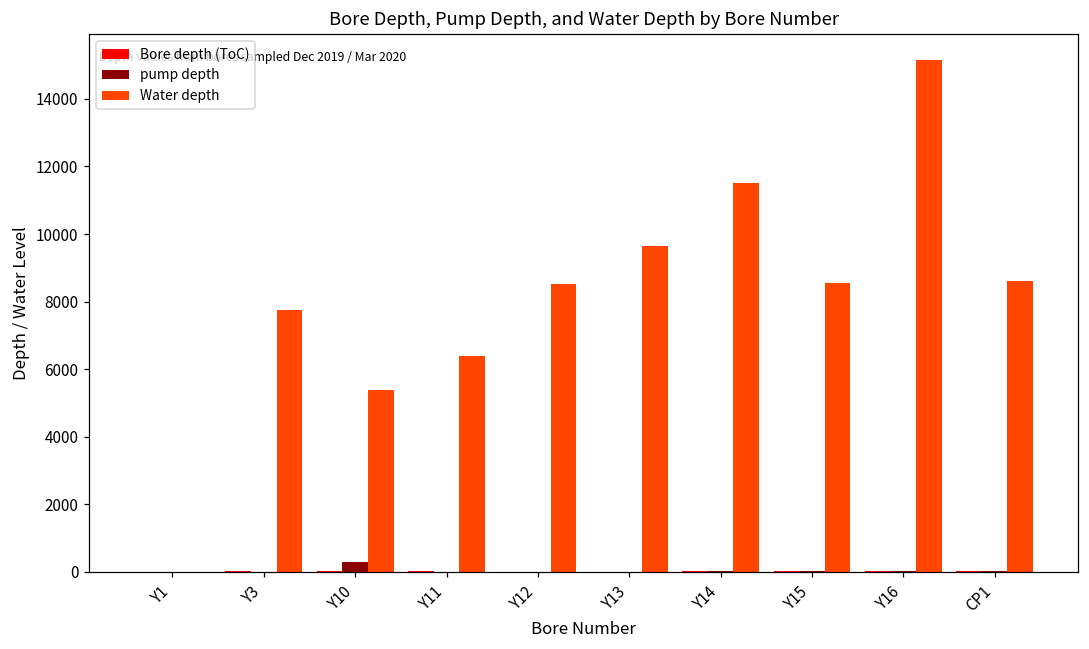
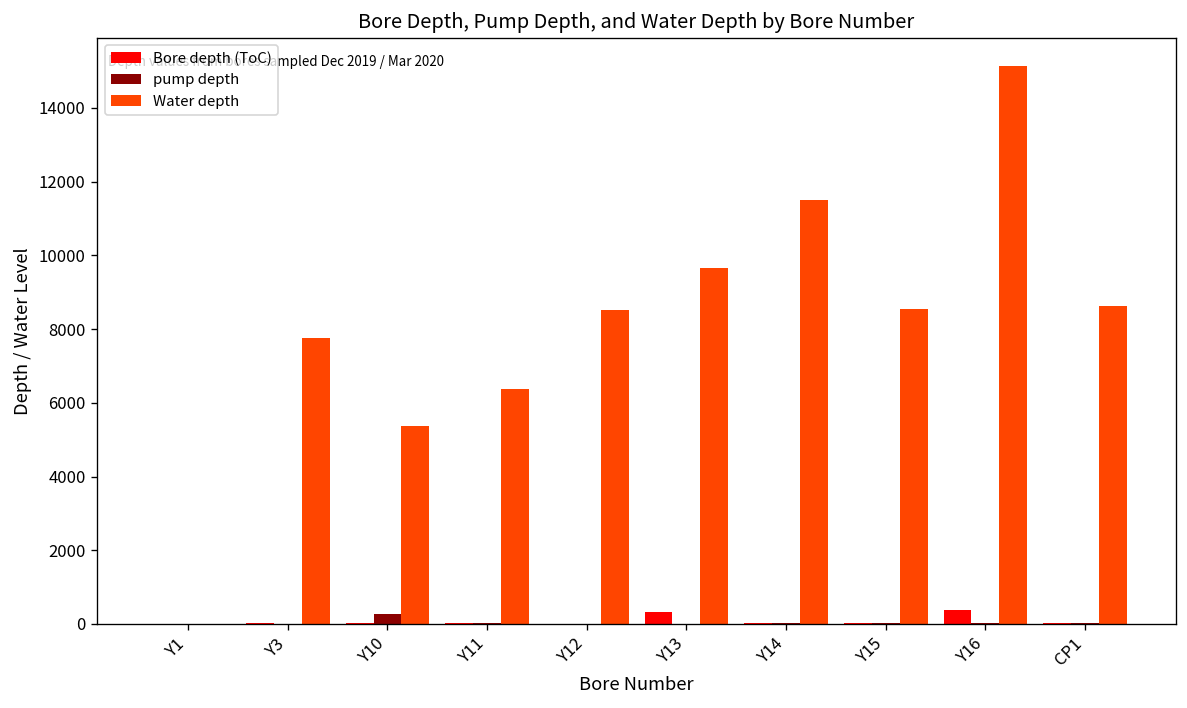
Bore depth (ToC), Y13: 0 -> 300
Bore depth (ToC), Y16: 0 -> 400
